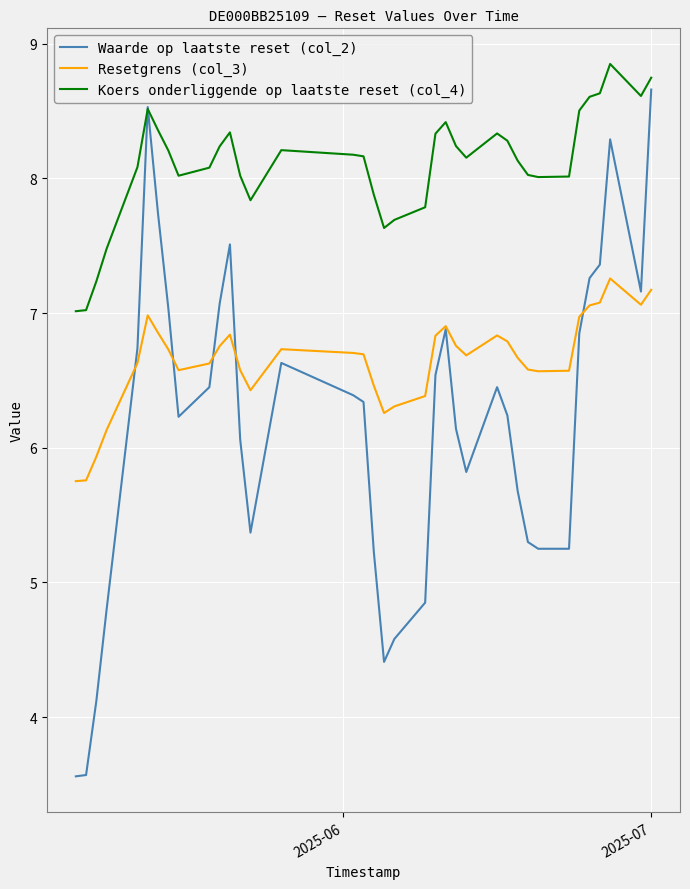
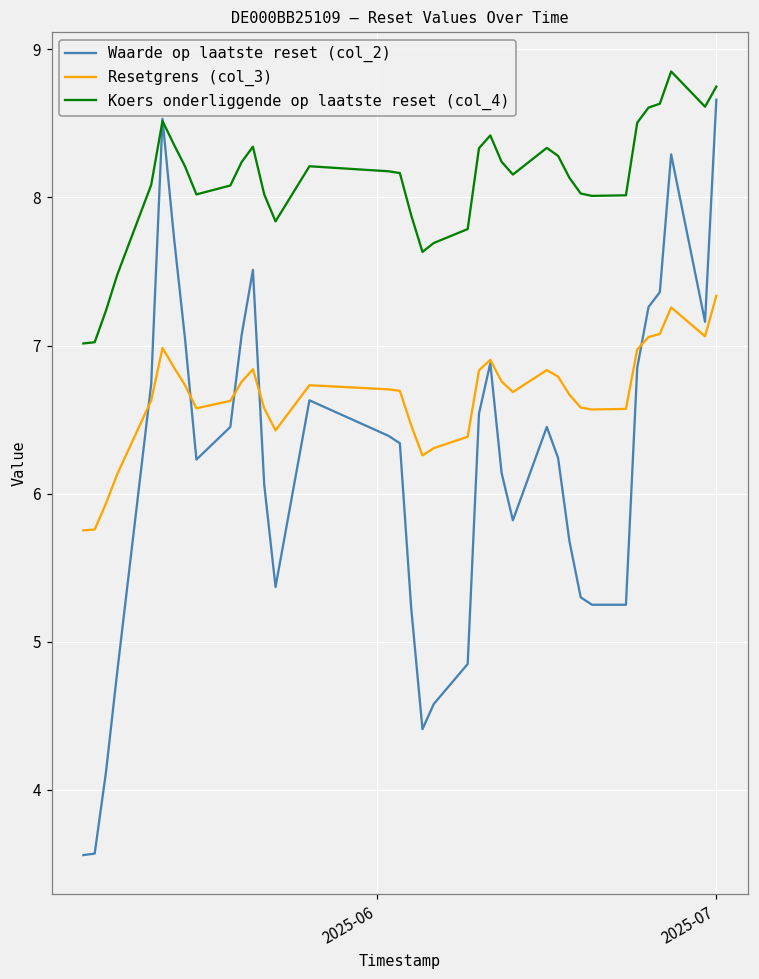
Resetgrens (col_3), 2025-07: 7.17 -> 7.34
